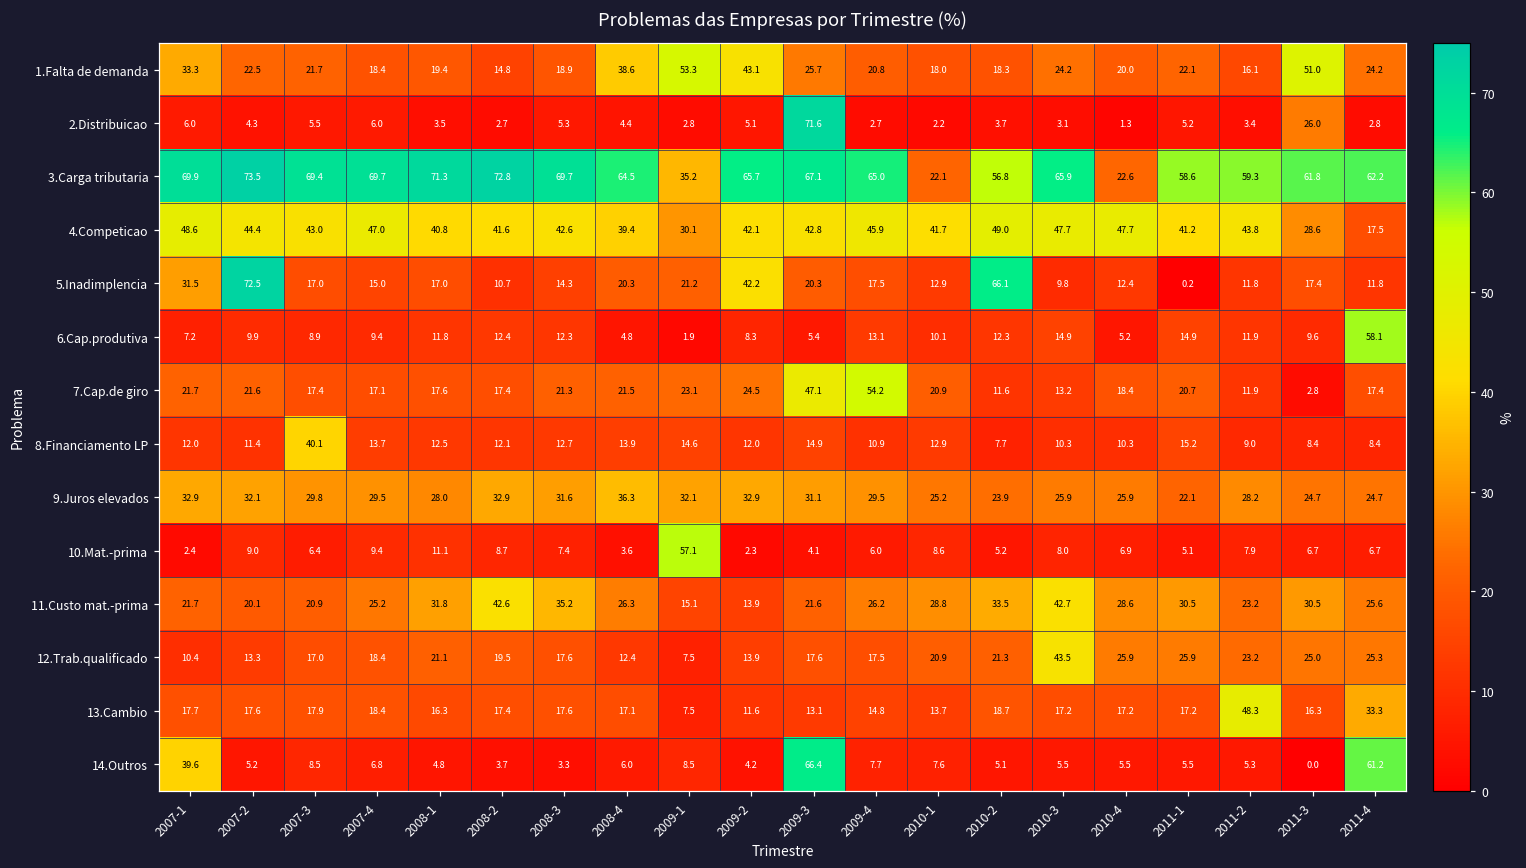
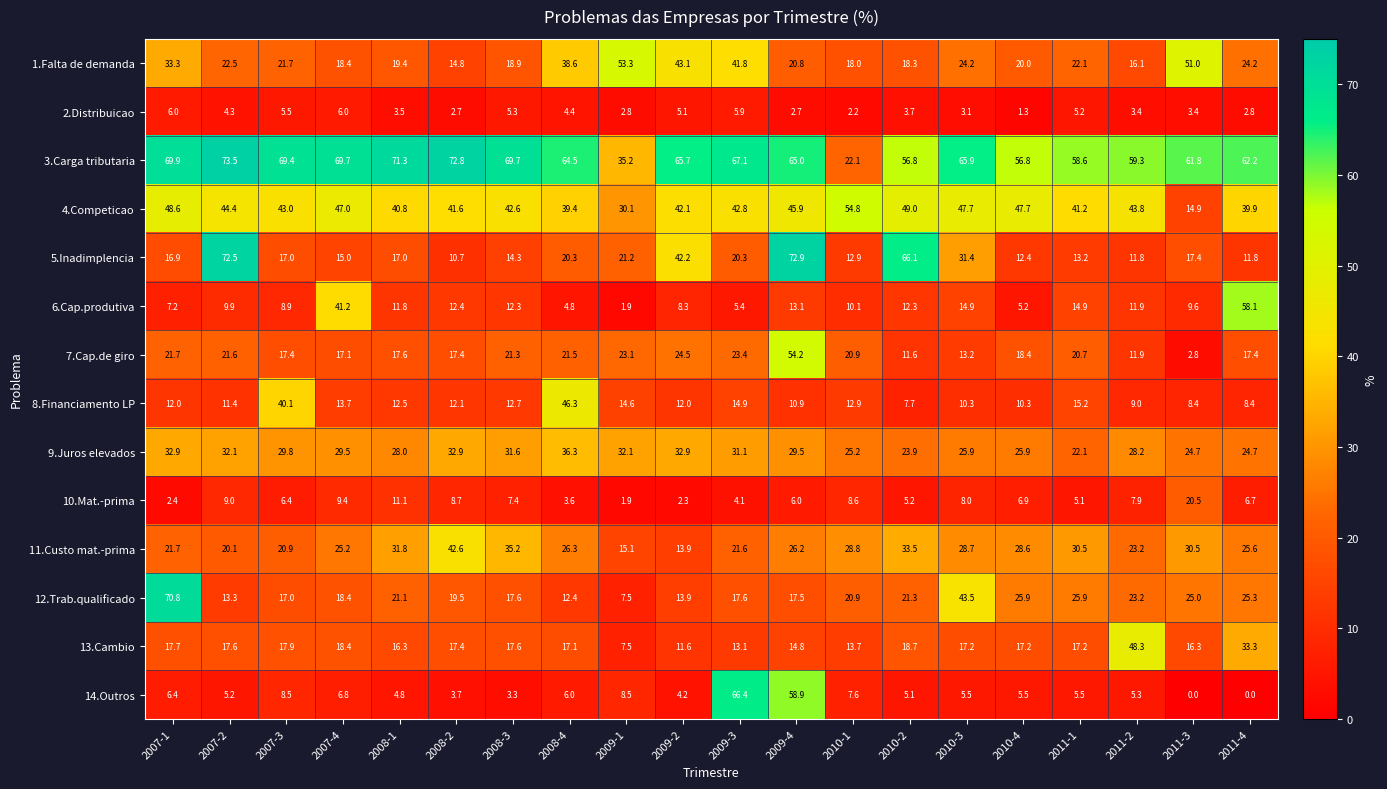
1.Falta de demanda, 2009-3: 25.7 -> 41.8
2.Distribuicao, 2009-3: 71.6 -> 5.9
2.Distribuicao, 2011-3: 26.0 -> 3.4
3.Carga tributaria, 2010-4: 22.6 -> 56.8
4.Competicao, 2010-1: 41.7 -> 54.8
4.Competicao, 2011-3: 28.6 -> 14.9
4.Competicao, 2011-4: 17.5 -> 39.9
5.Inadimplencia, 2007-1: 31.5 -> 16.9
5.Inadimplencia, 2009-4: 17.5 -> 72.9
5.Inadimplencia, 2010-3: 9.8 -> 31.4
5.Inadimplencia, 2011-1: 0.2 -> 13.2
6.Cap.produtiva, 2007-4: 9.4 -> 41.2
7.Cap.de giro, 2009-3: 47.1 -> 23.4
8.Financiamento LP, 2008-4: 13.9 -> 46.3
10.Mat.-prima, 2009-1: 57.1 -> 1.9
10.Mat.-prima, 2011-3: 6.7 -> 20.5
11.Custo mat.-prima, 2010-3: 42.7 -> 28.7
12.Trab.qualificado, 2007-1: 10.4 -> 70.8
14.Outros, 2007-1: 39.6 -> 6.4
14.Outros, 2009-4: 7.7 -> 58.9
14.Outros, 2011-4: 61.2 -> 0.0
